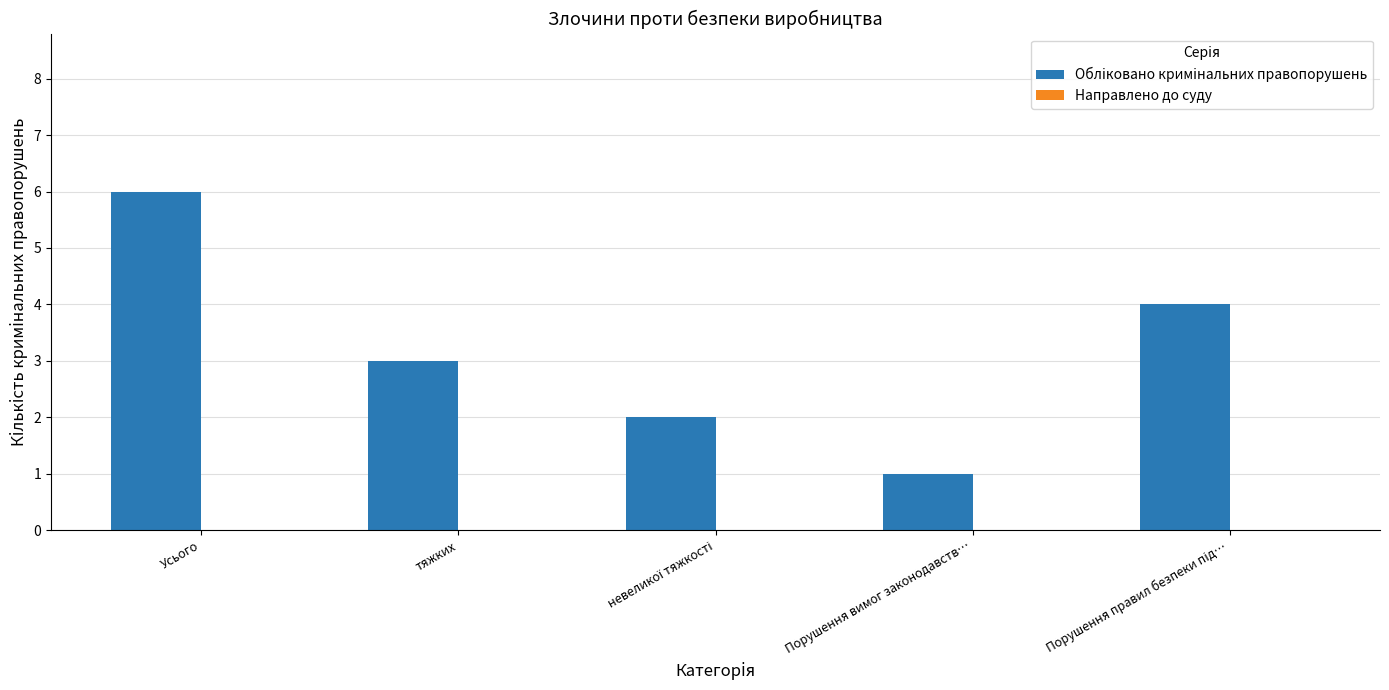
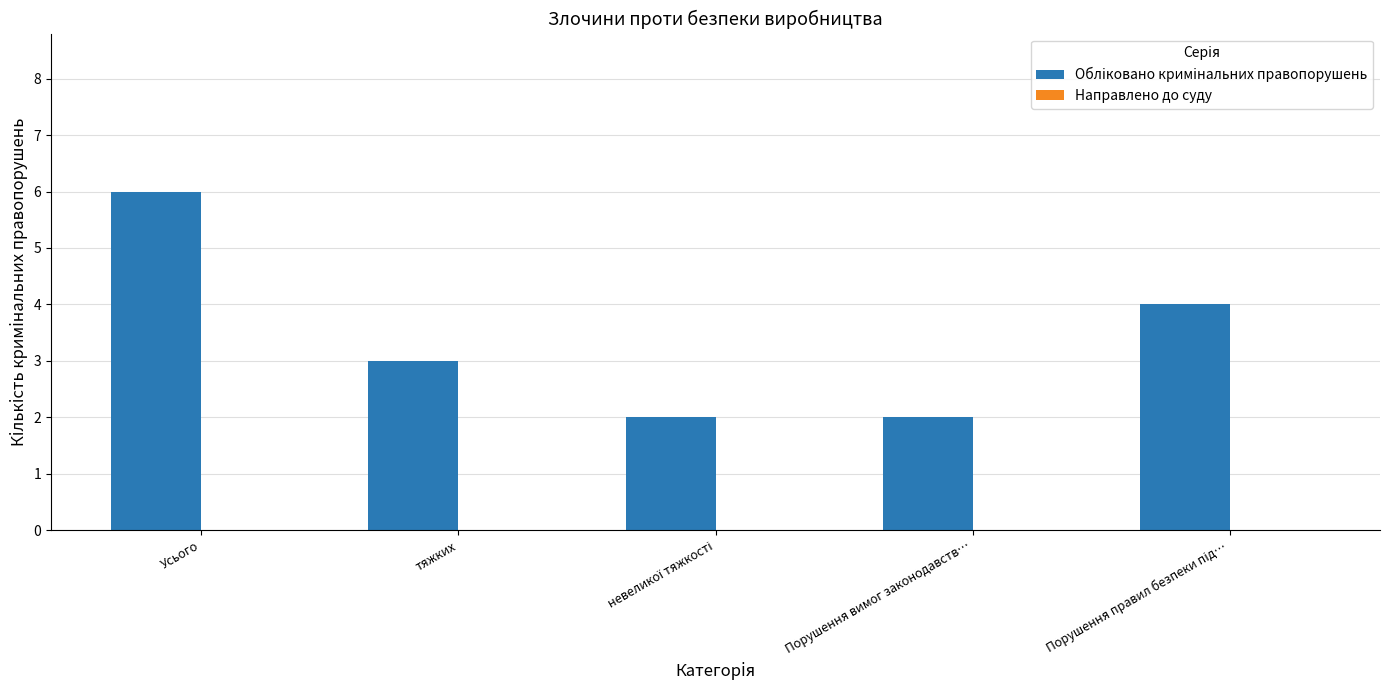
Обліковано кримінальних правопорушень, Порушення вимог законодавств…: 1 -> 2
